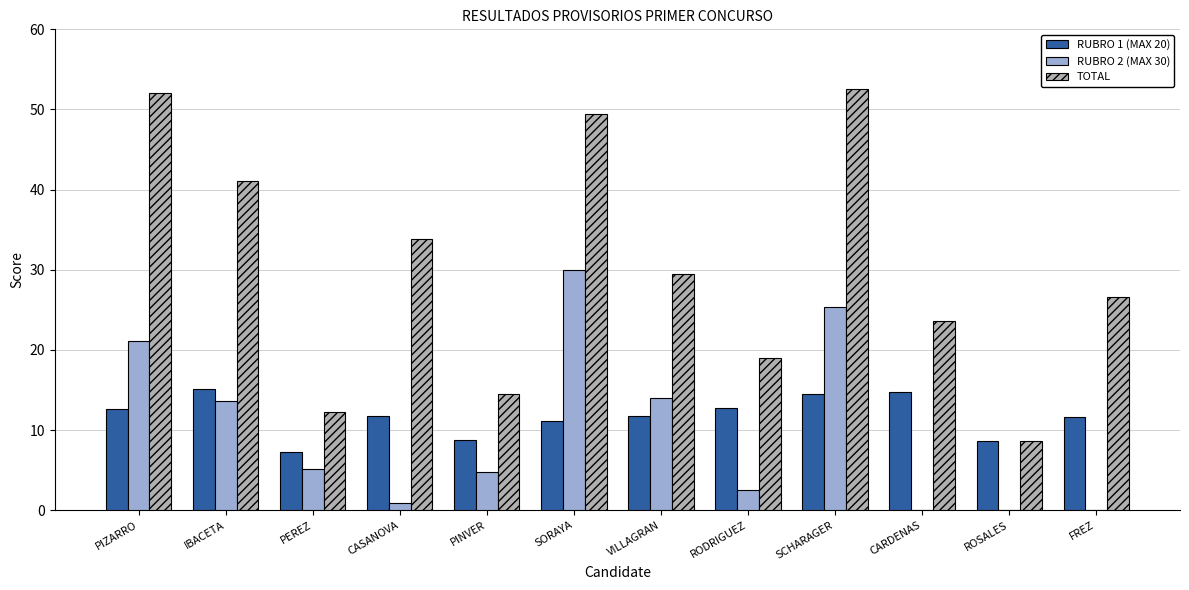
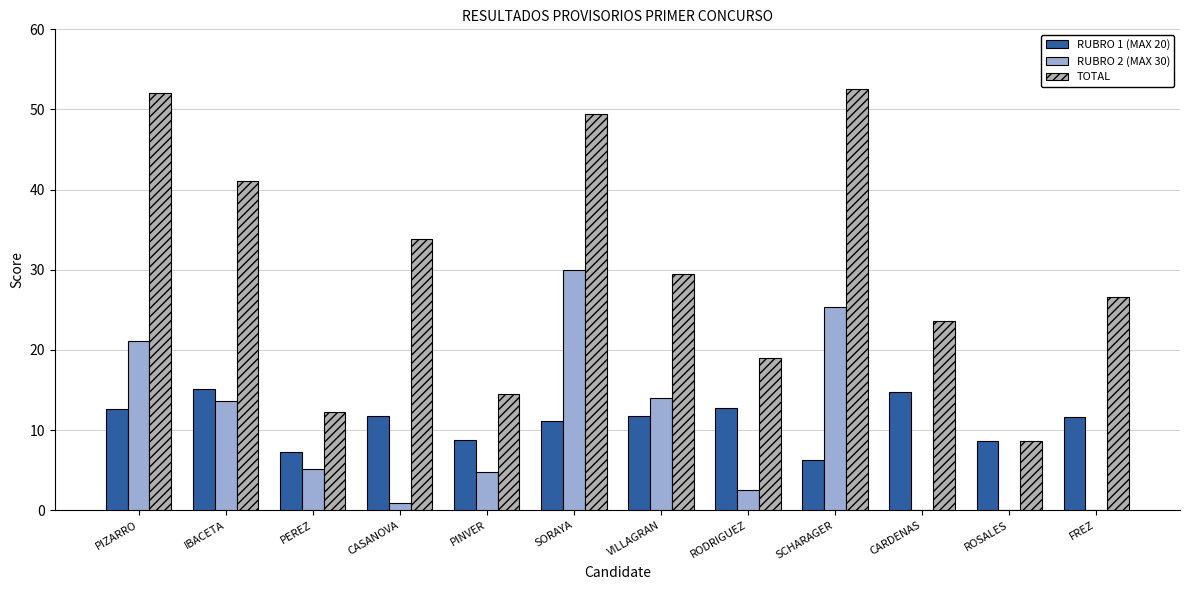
RUBRO 1 (MAX 20), SCHARAGER: 14 -> 6
